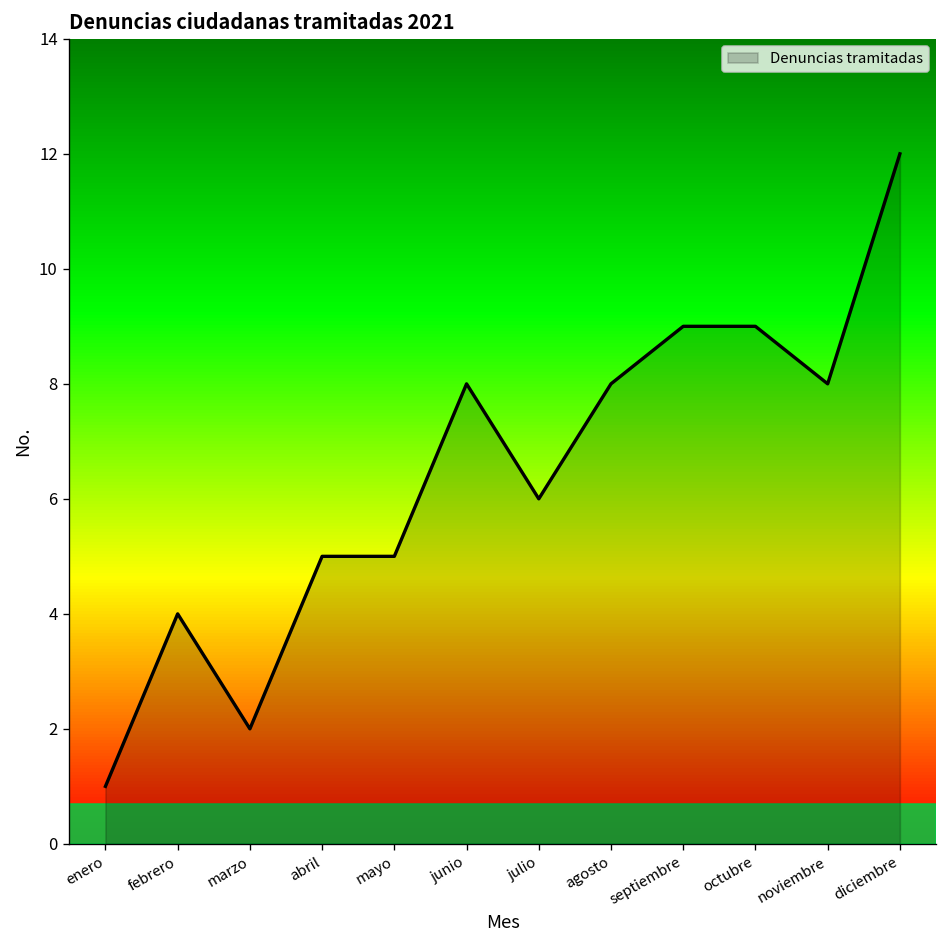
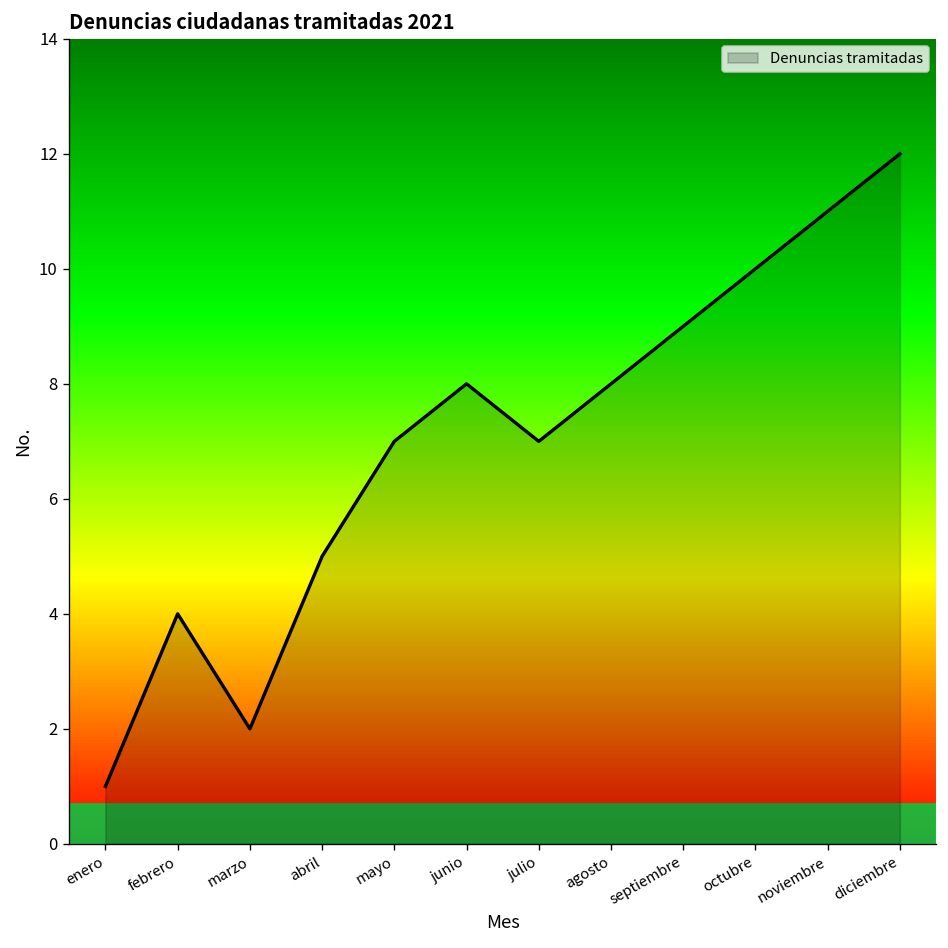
mayo: 5 -> 7
julio: 6 -> 7
octubre: 9 -> 10
noviembre: 8 -> 11
